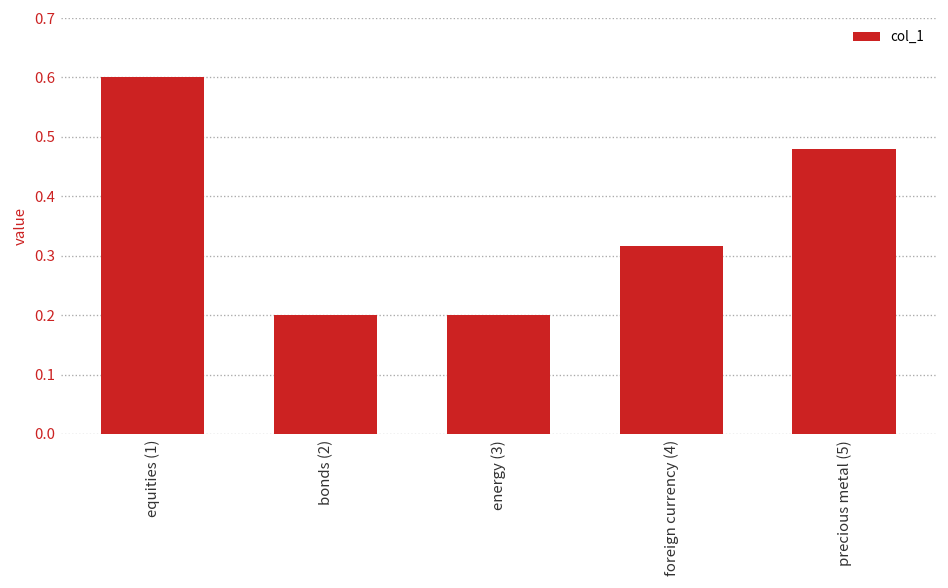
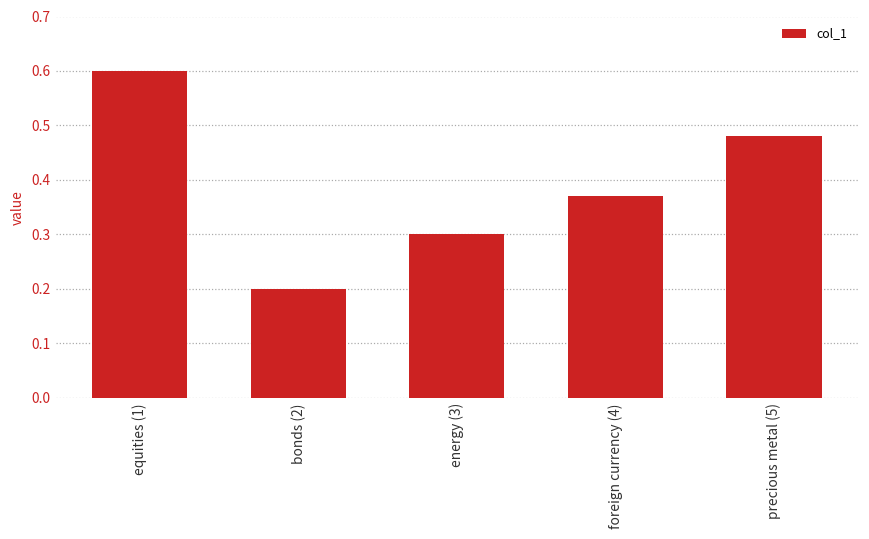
energy (3): 0.2 -> 0.3
foreign currency (4): 0.32 -> 0.37
